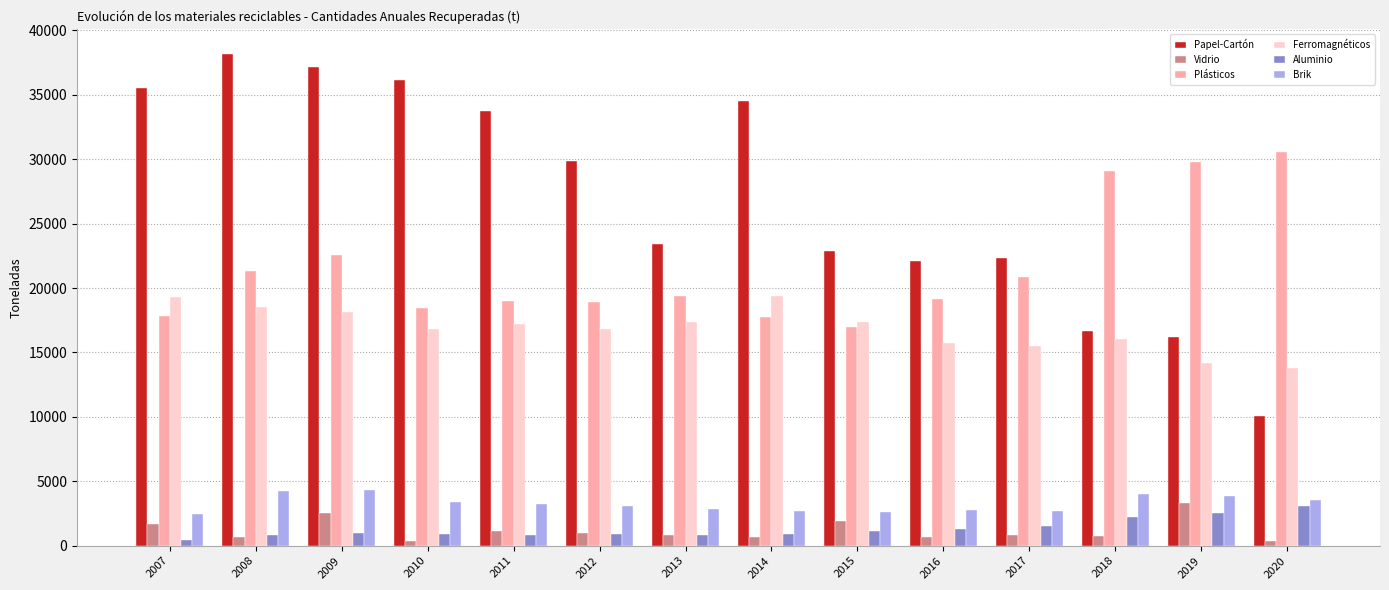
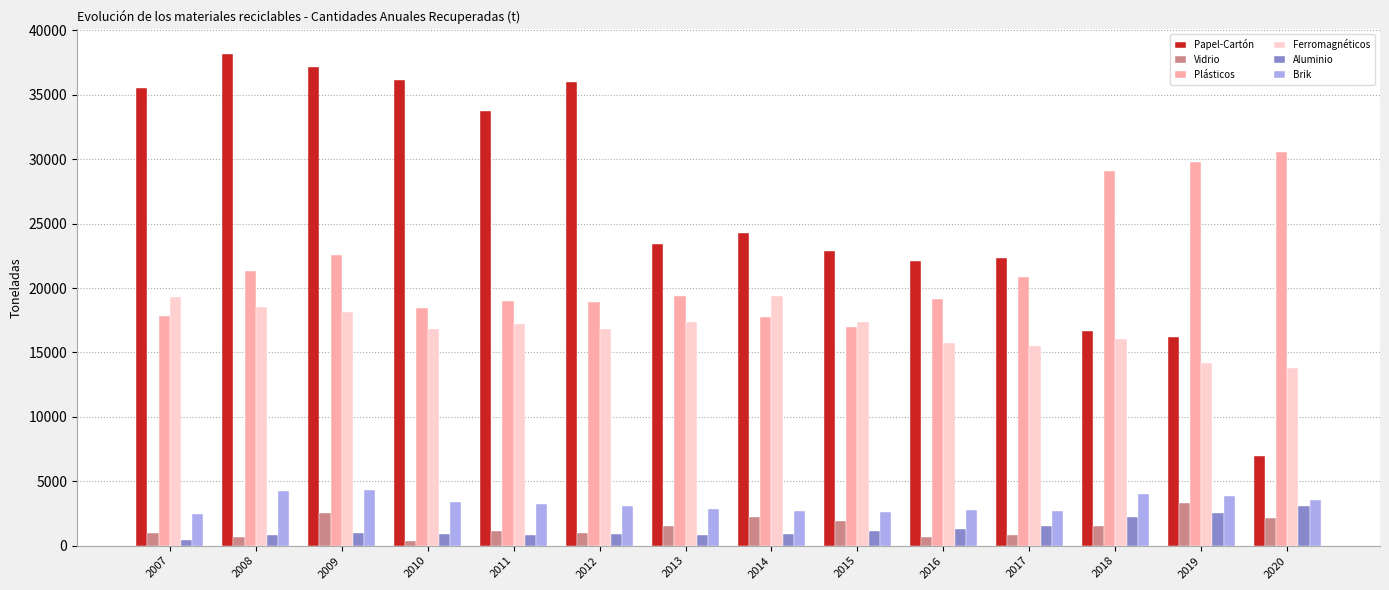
Vidrio, 2007: 1700 -> 1000
Papel-Cartón, 2012: 29800 -> 36000
Vidrio, 2013: 800 -> 1500
Papel-Cartón, 2014: 34500 -> 24300
Vidrio, 2014: 700 -> 2300
Vidrio, 2018: 800 -> 1500
Papel-Cartón, 2020: 10000 -> 7000
Vidrio, 2020: 400 -> 2100
